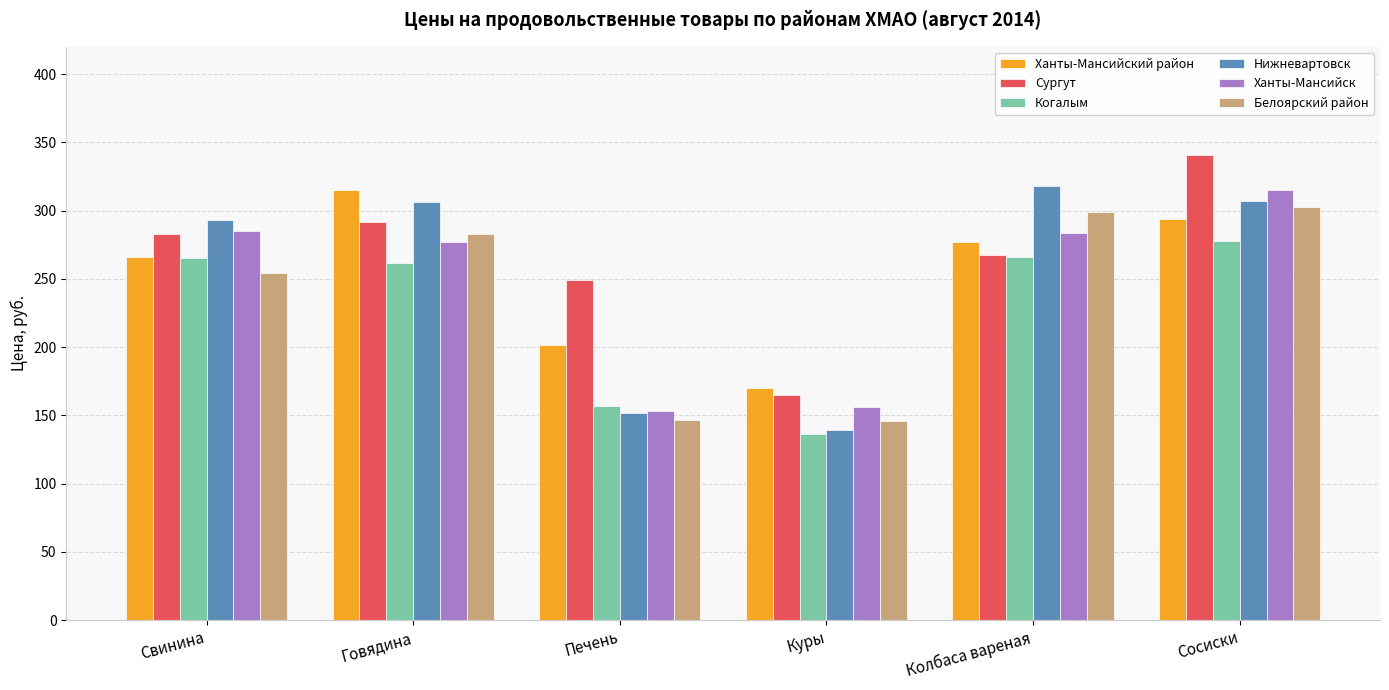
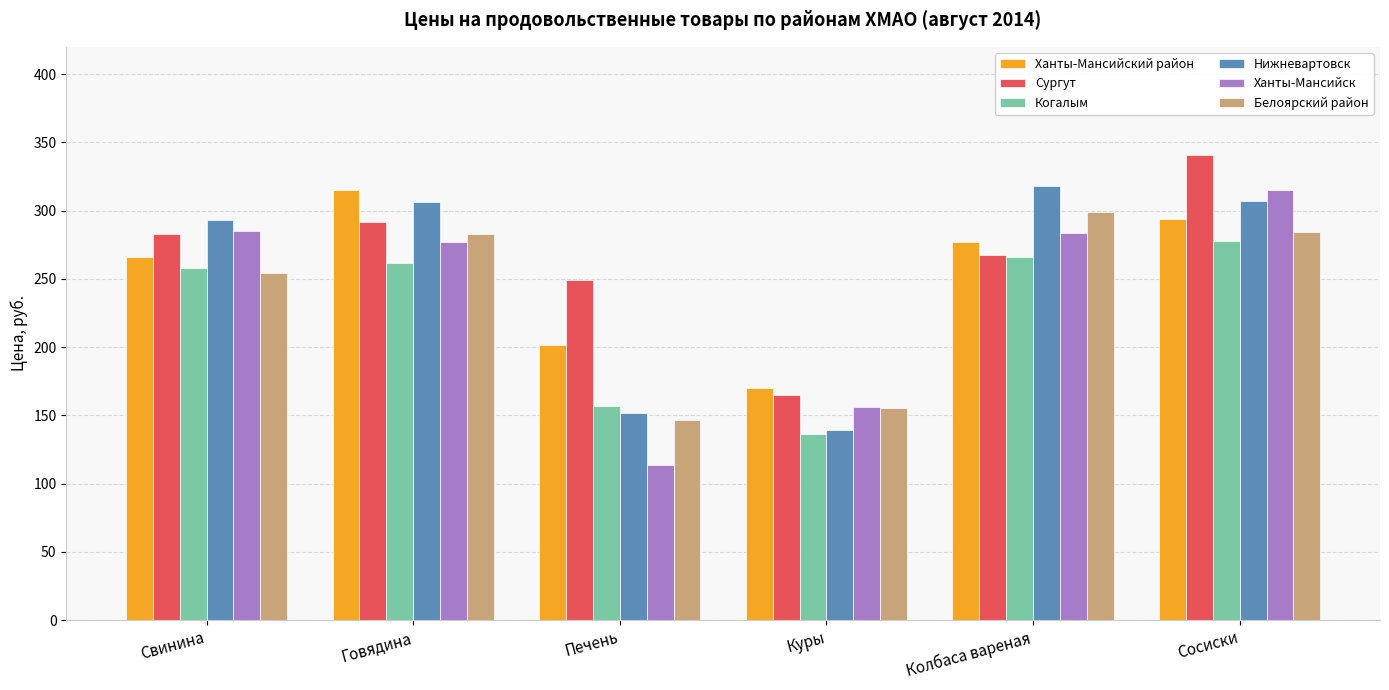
Когалым, Свинина: 265 -> 258
Ханты-Мансийск, Печень: 153 -> 114
Белоярский район, Куры: 146 -> 156
Белоярский район, Сосиски: 303 -> 285
